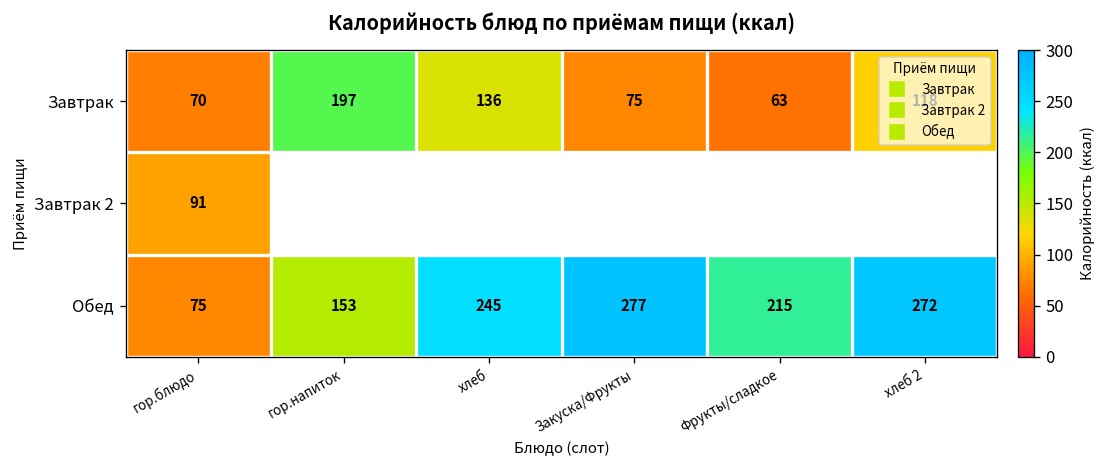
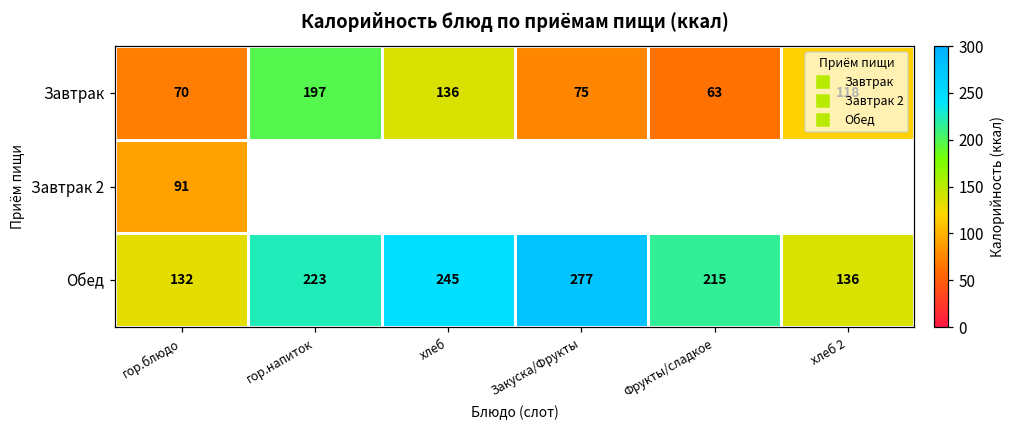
Обед, гор.блюдо: 75 -> 132
Обед, гор.напиток: 153 -> 223
Обед, хлеб 2: 272 -> 136
